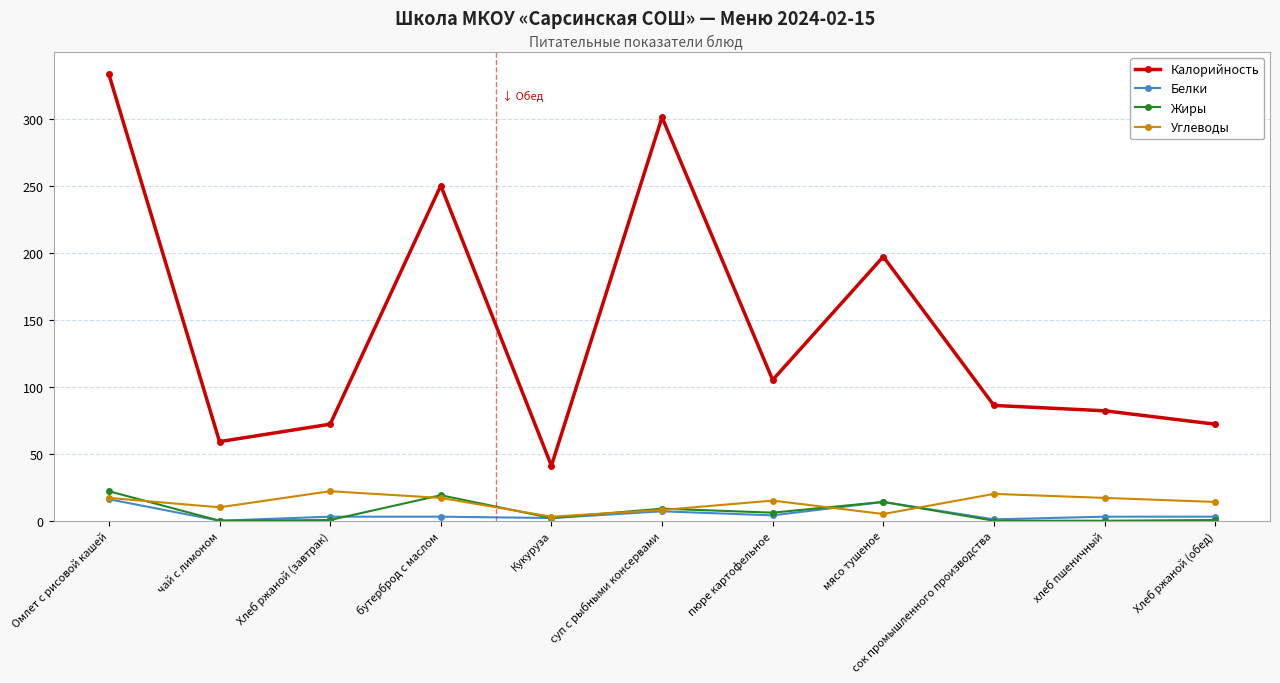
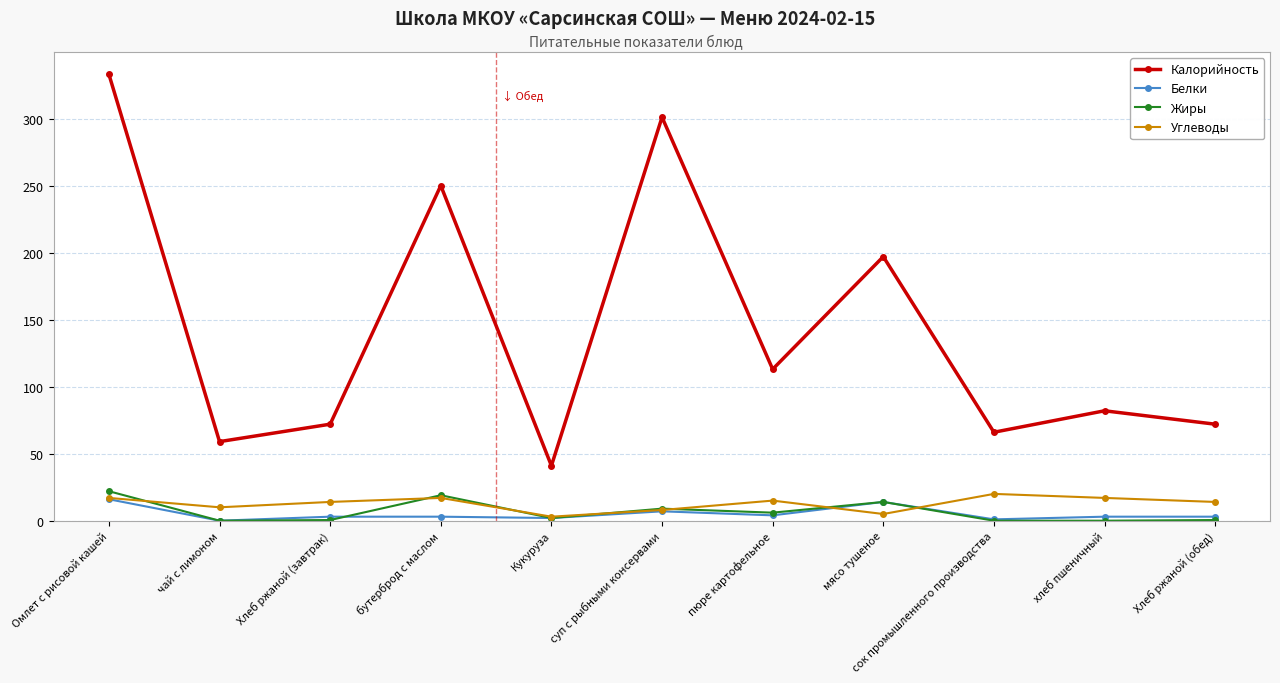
Углеводы, Хлеб ржаной (завтрак): 22 -> 14
Калорийность, пюре картофельное: 105 -> 113
Калорийность, сок промышленного производства: 86 -> 66
